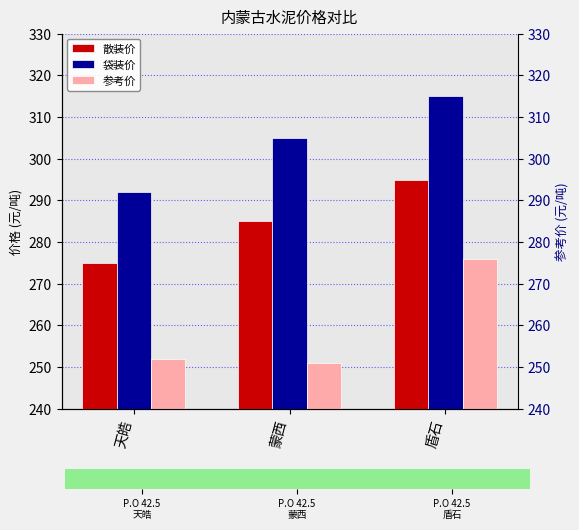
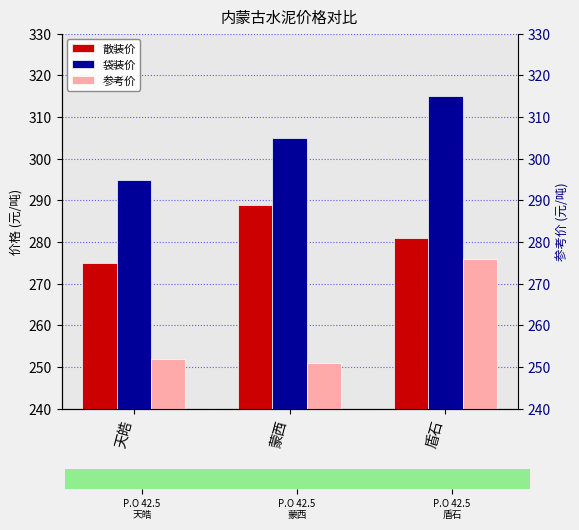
袋装价, 天皓: 292 -> 295
散装价, 蒙西: 285 -> 289
散装价, 盾石: 295 -> 281
